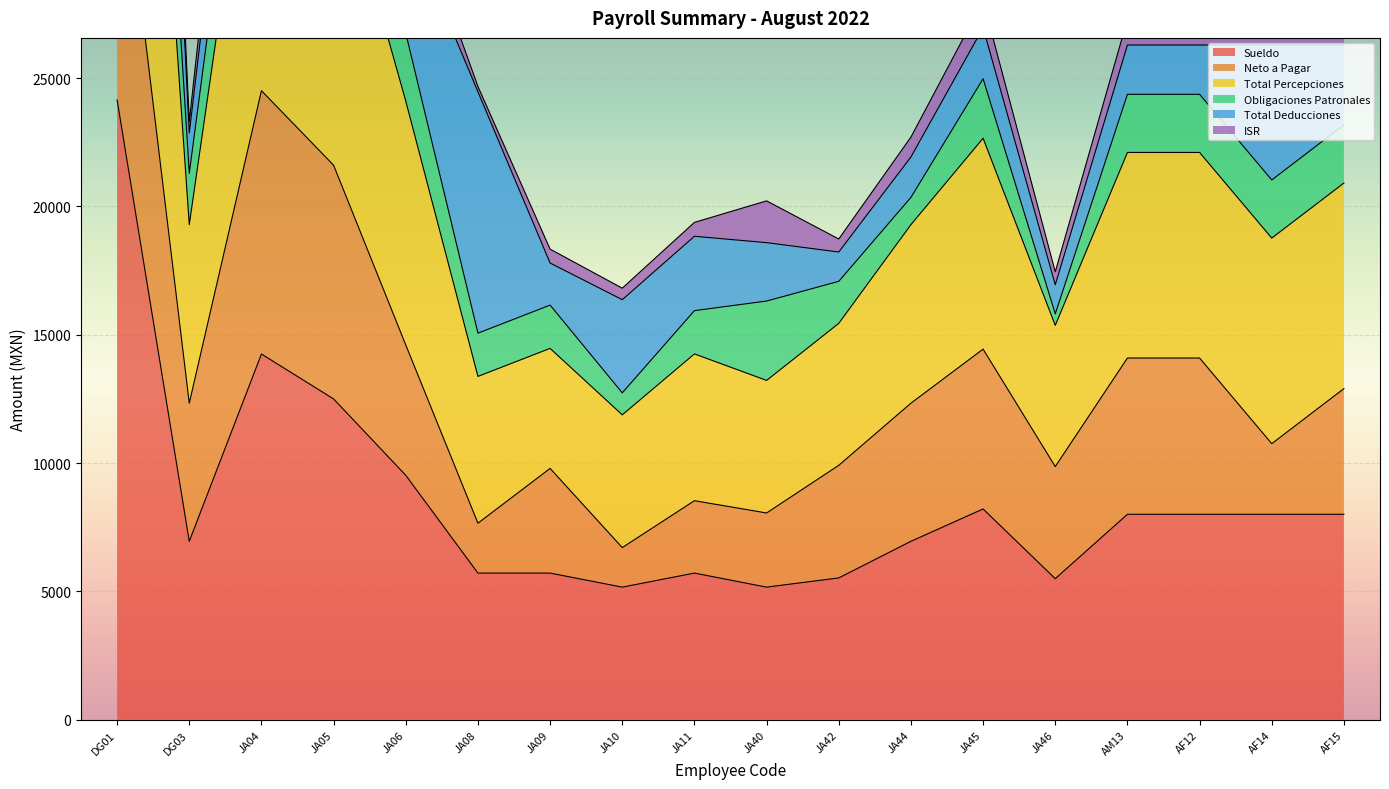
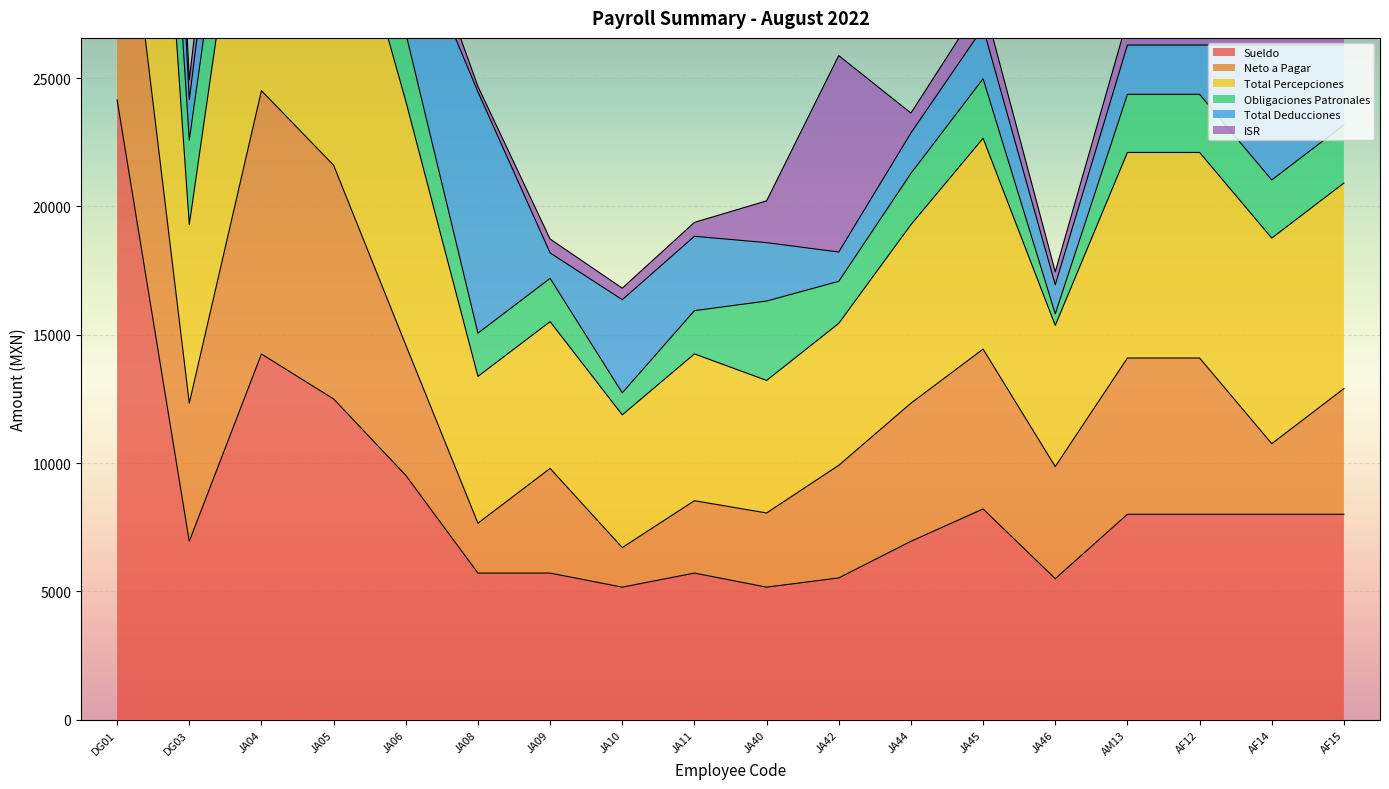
Obligaciones Patronales, DG03: 2000 -> 3300
ISR, DG03: 400 -> 800
Total Percepciones, JA09: 4700 -> 5700
Total Deducciones, JA09: 1600 -> 1000
ISR, JA42: 500 -> 7700
Obligaciones Patronales, JA44: 1100 -> 2000
